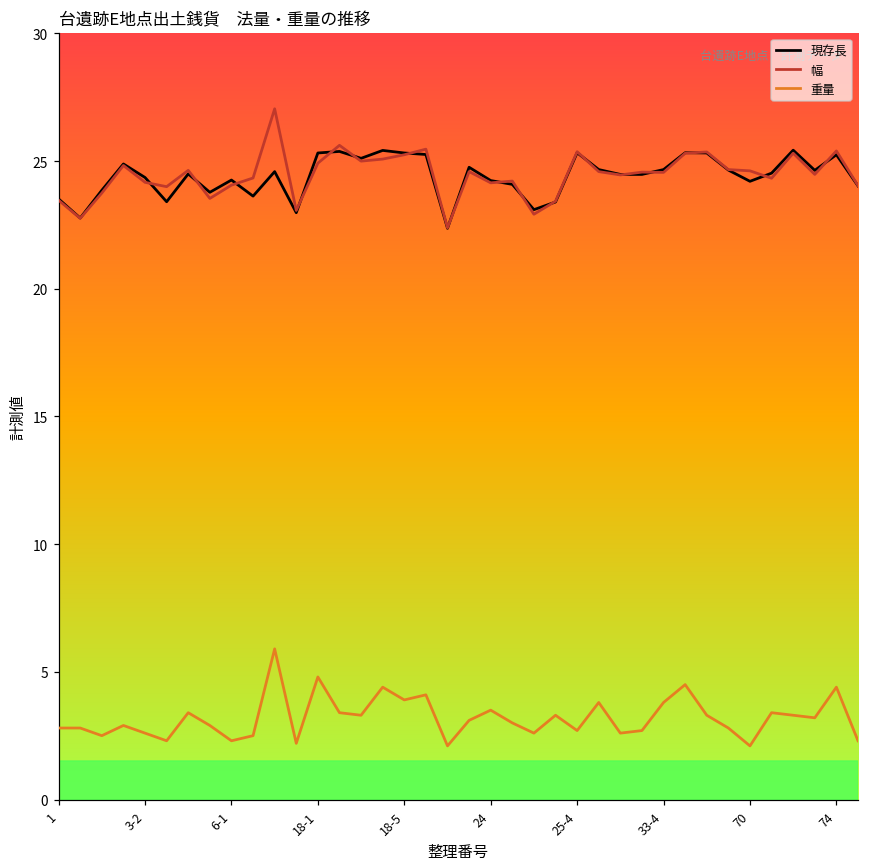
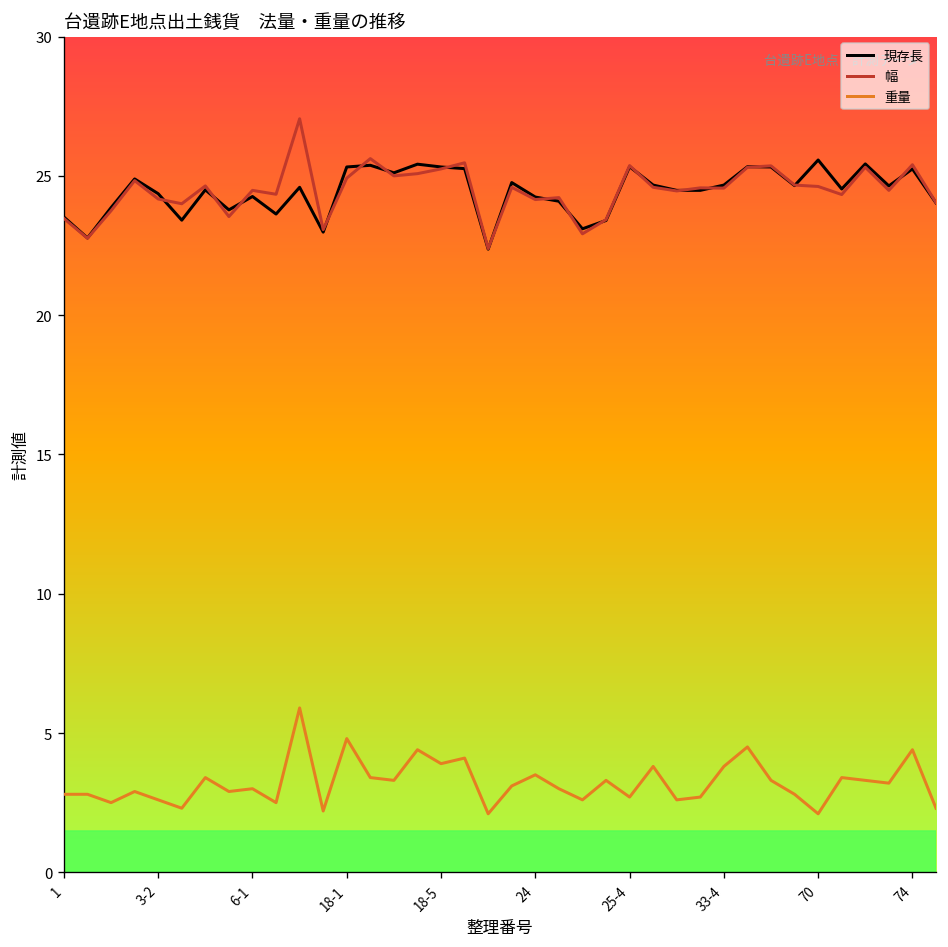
幅, 6-1: 24.1 -> 24.5
重量, 6-1: 2.3 -> 3.0
現存長, 70: 24.2 -> 25.6
